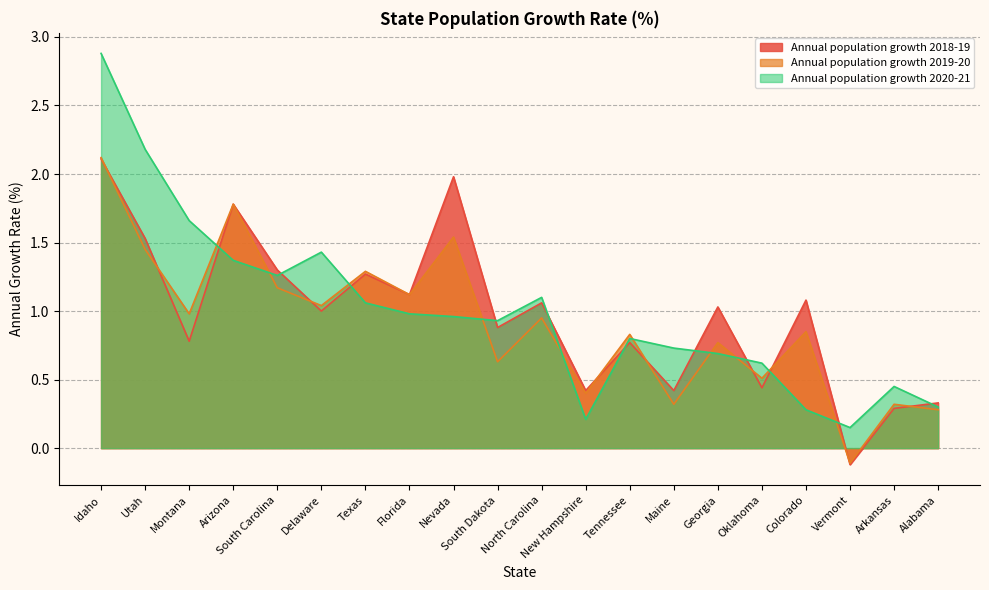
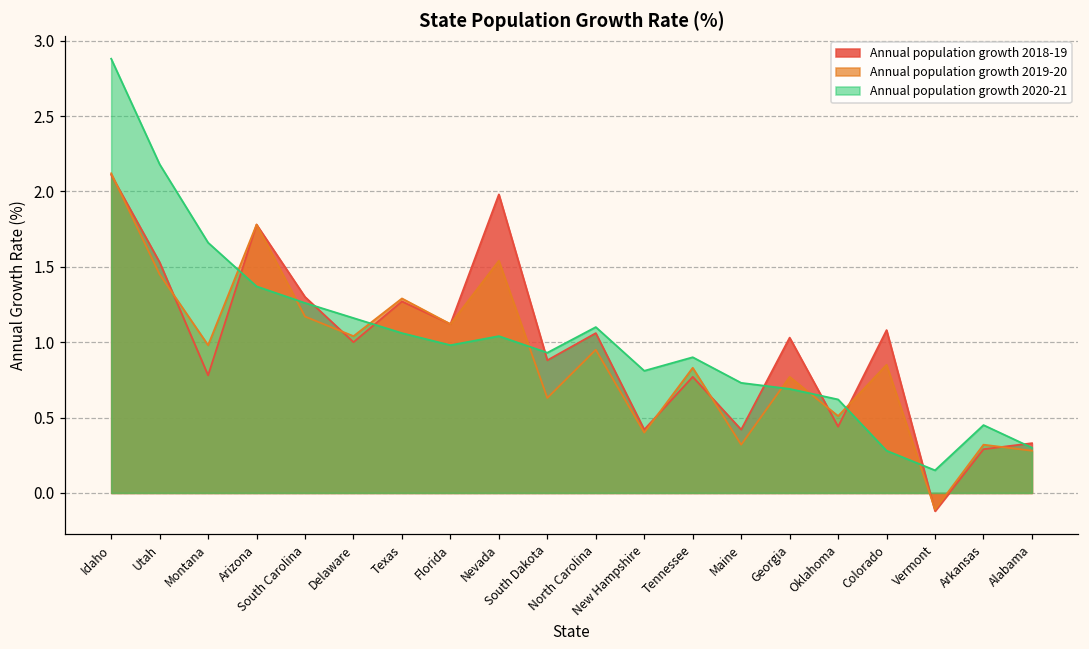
Annual population growth 2020-21, Delaware: 1.43 -> 1.16
Annual population growth 2020-21, Nevada: 0.96 -> 1.04
Annual population growth 2020-21, New Hampshire: 0.21 -> 0.81
Annual population growth 2020-21, Tennessee: 0.8 -> 0.9
